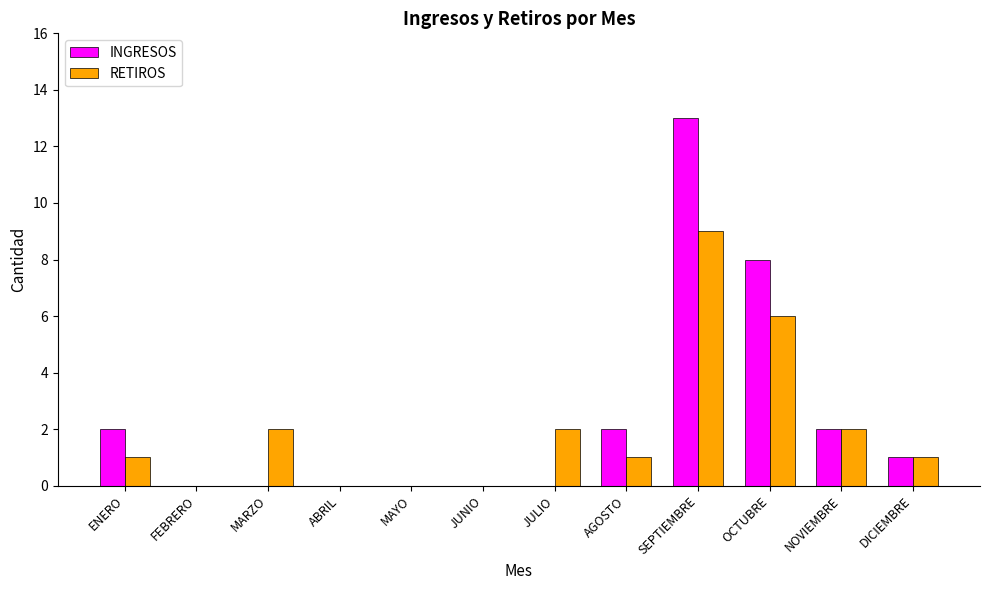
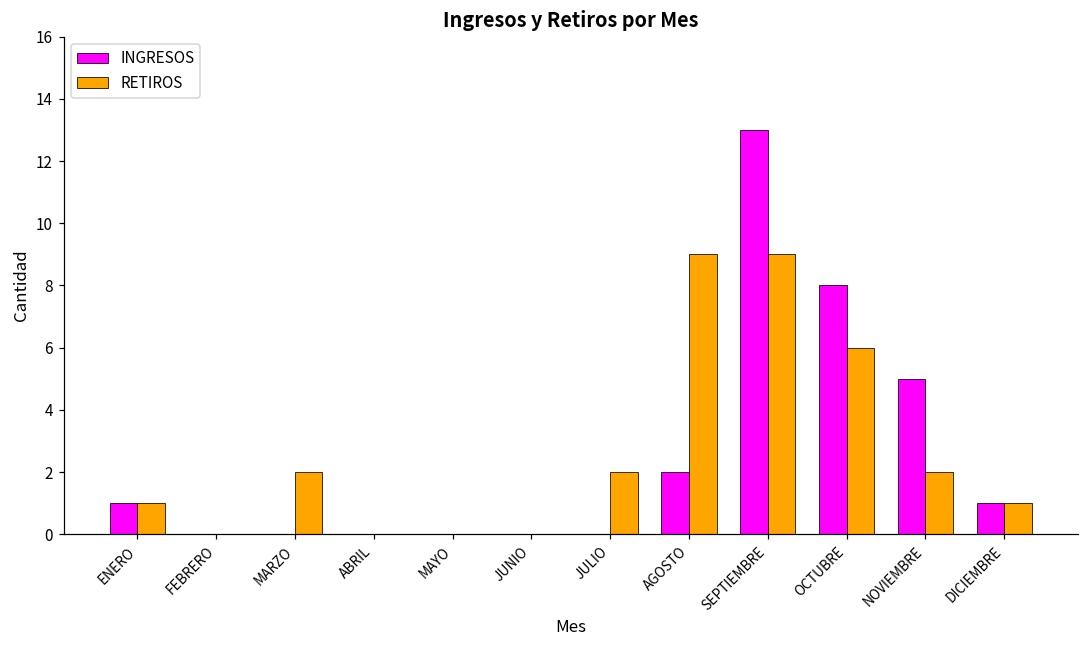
INGRESOS, ENERO: 2 -> 1
RETIROS, AGOSTO: 1 -> 9
INGRESOS, NOVIEMBRE: 2 -> 5
